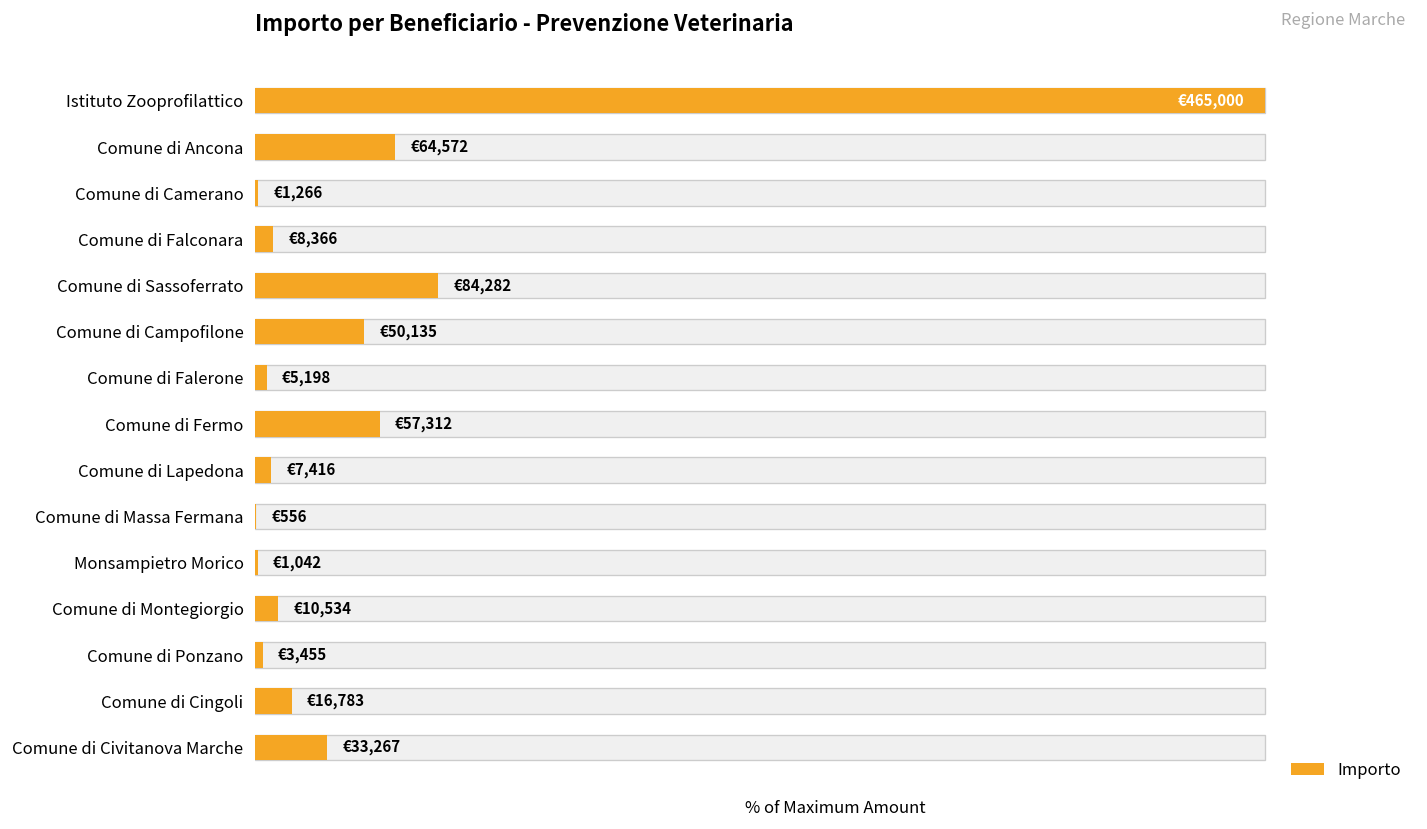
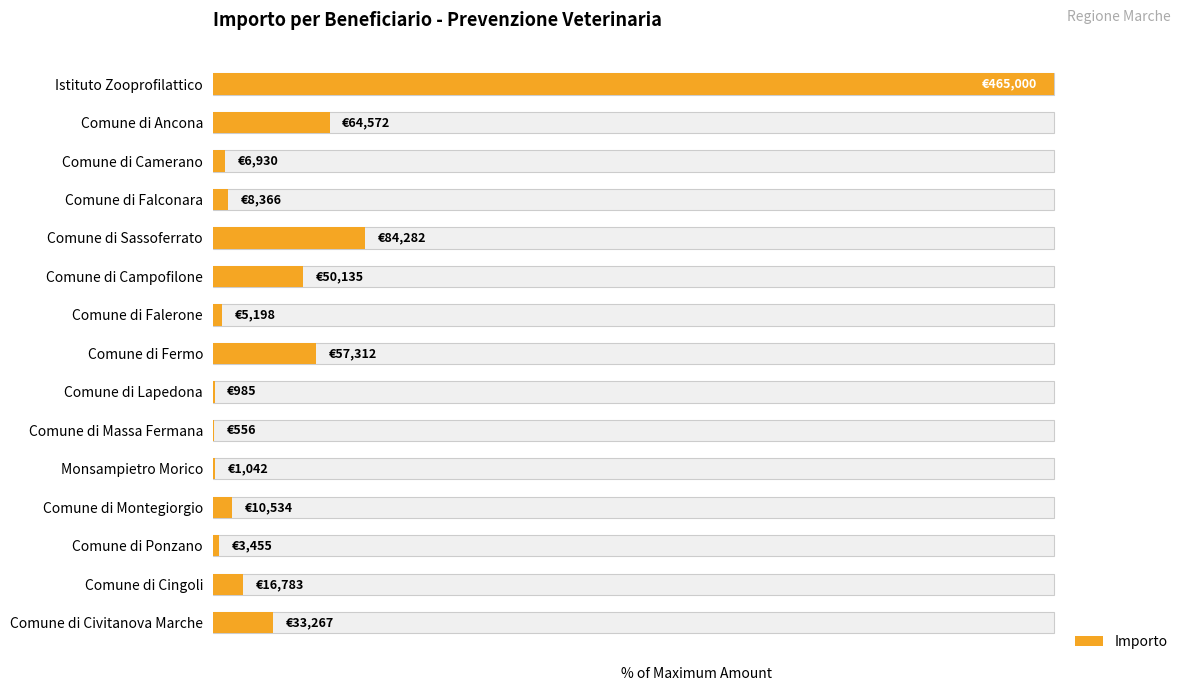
Importo, Comune di Camerano: €1,266 -> €6,930
Importo, Comune di Lapedona: €7,416 -> €985
